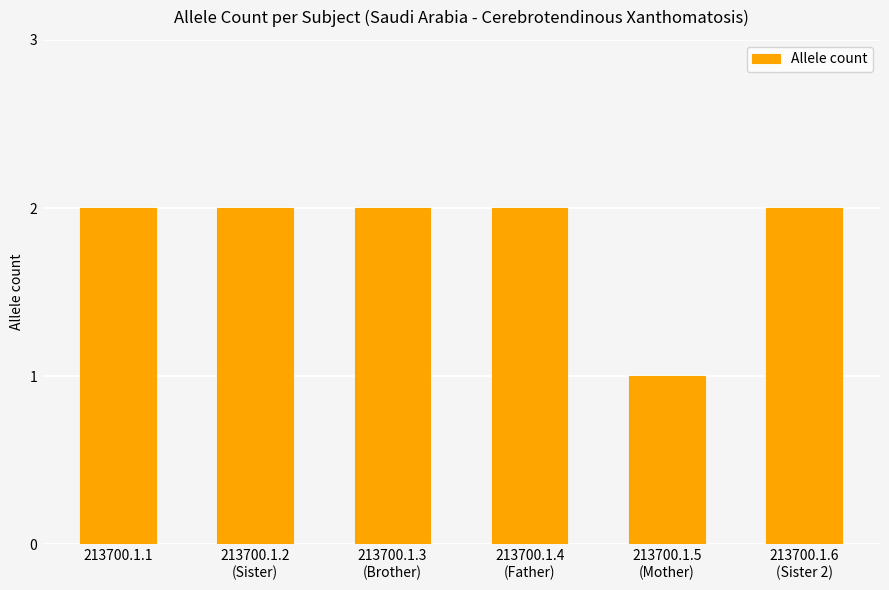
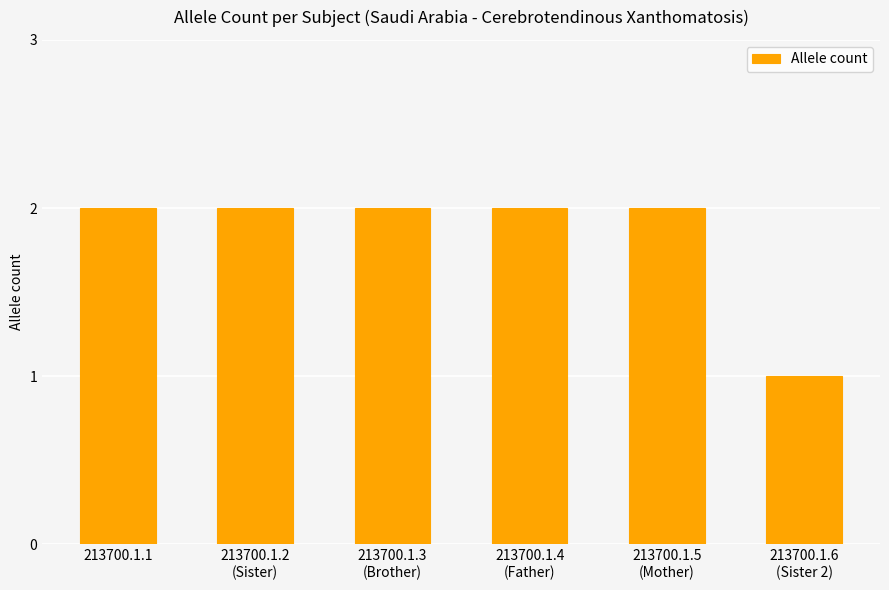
213700.1.5 (Mother): 1 -> 2
213700.1.6 (Sister 2): 2 -> 1
